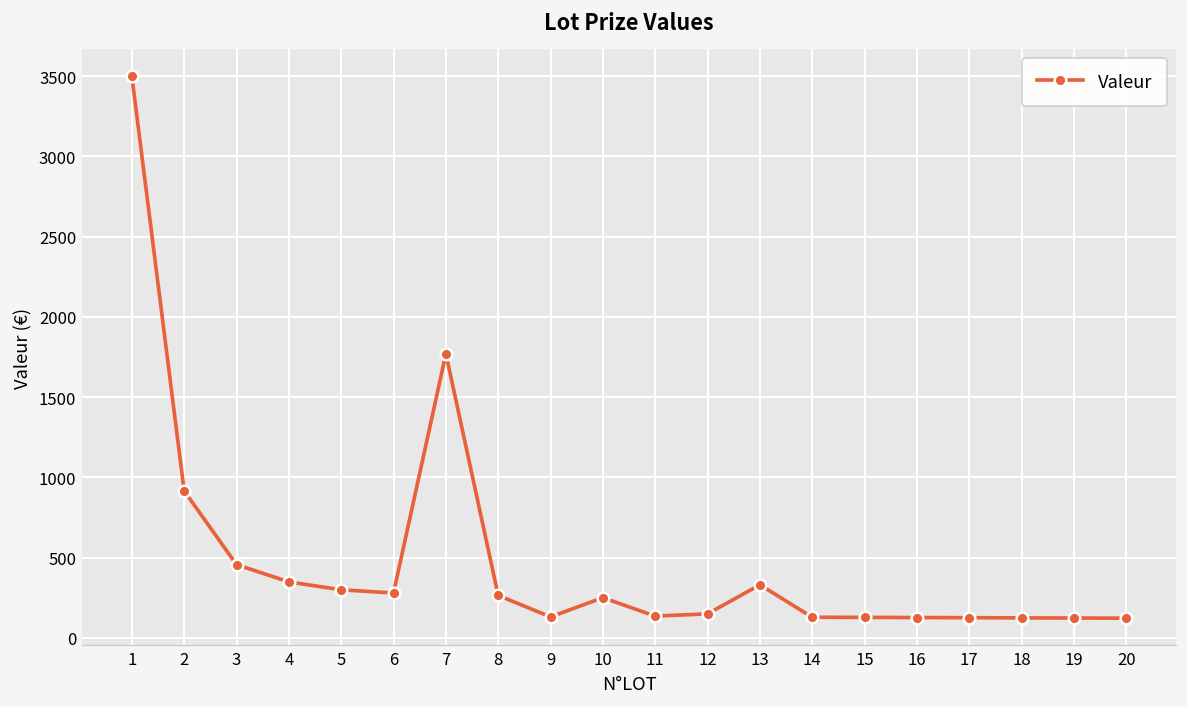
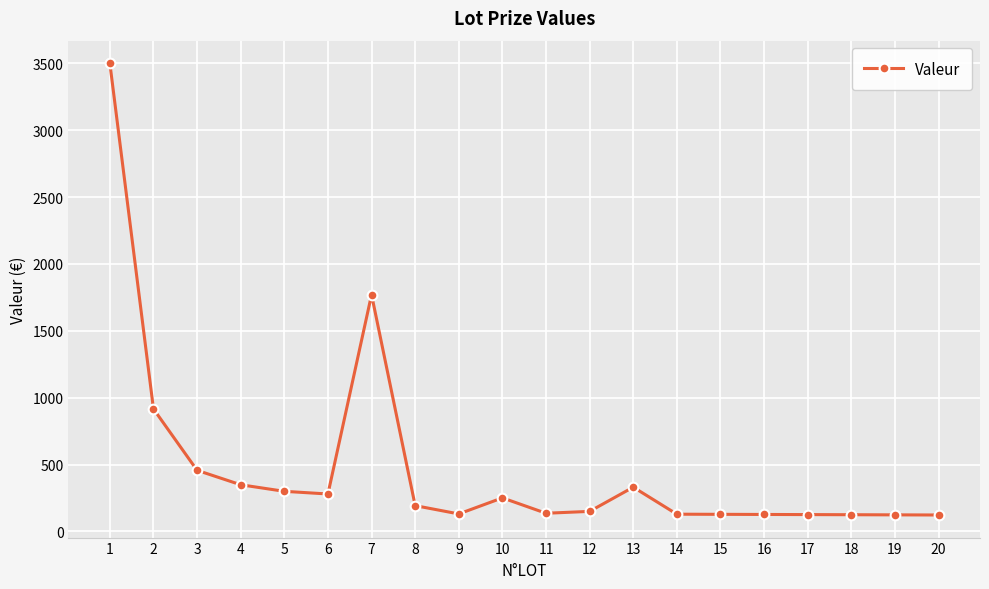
8: 270 -> 190
